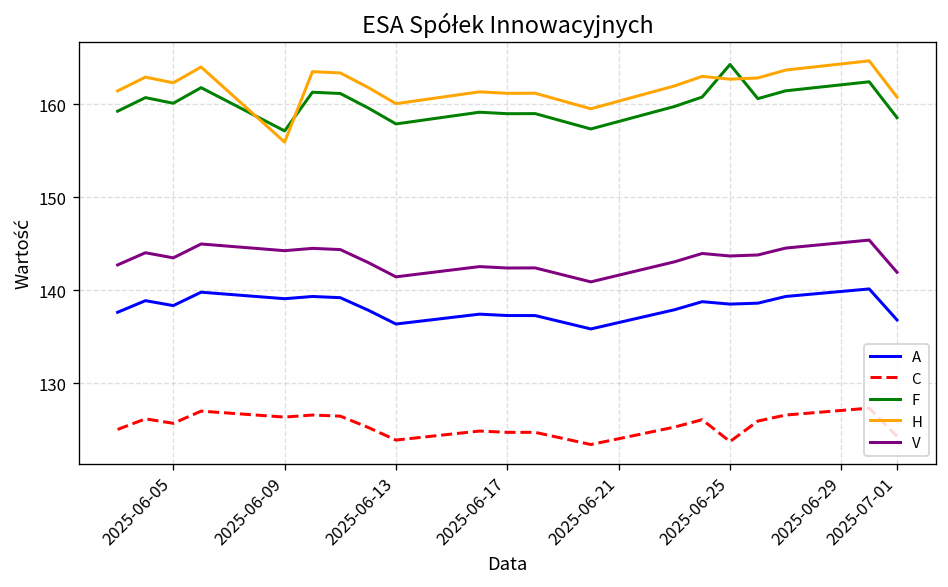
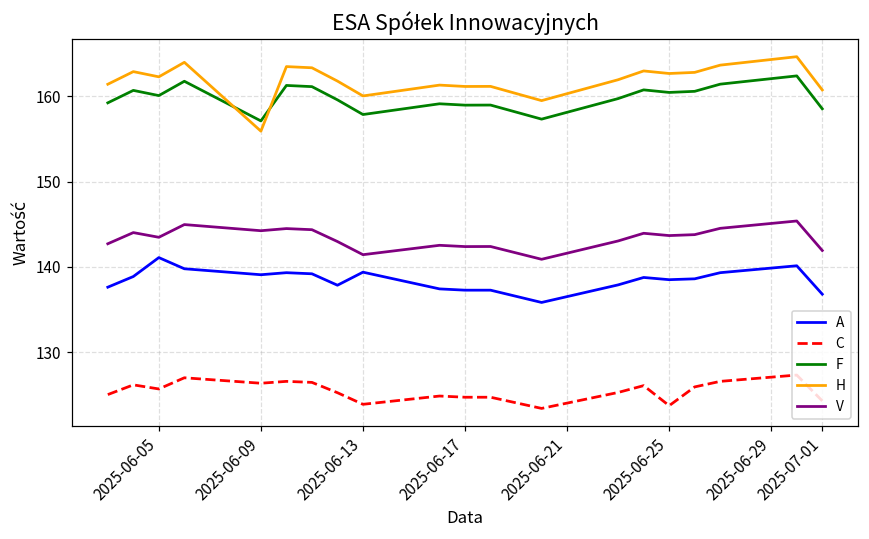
A, 2025-06-05: 138 -> 141
A, 2025-06-13: 136 -> 139
F, 2025-06-25: 164 -> 160
